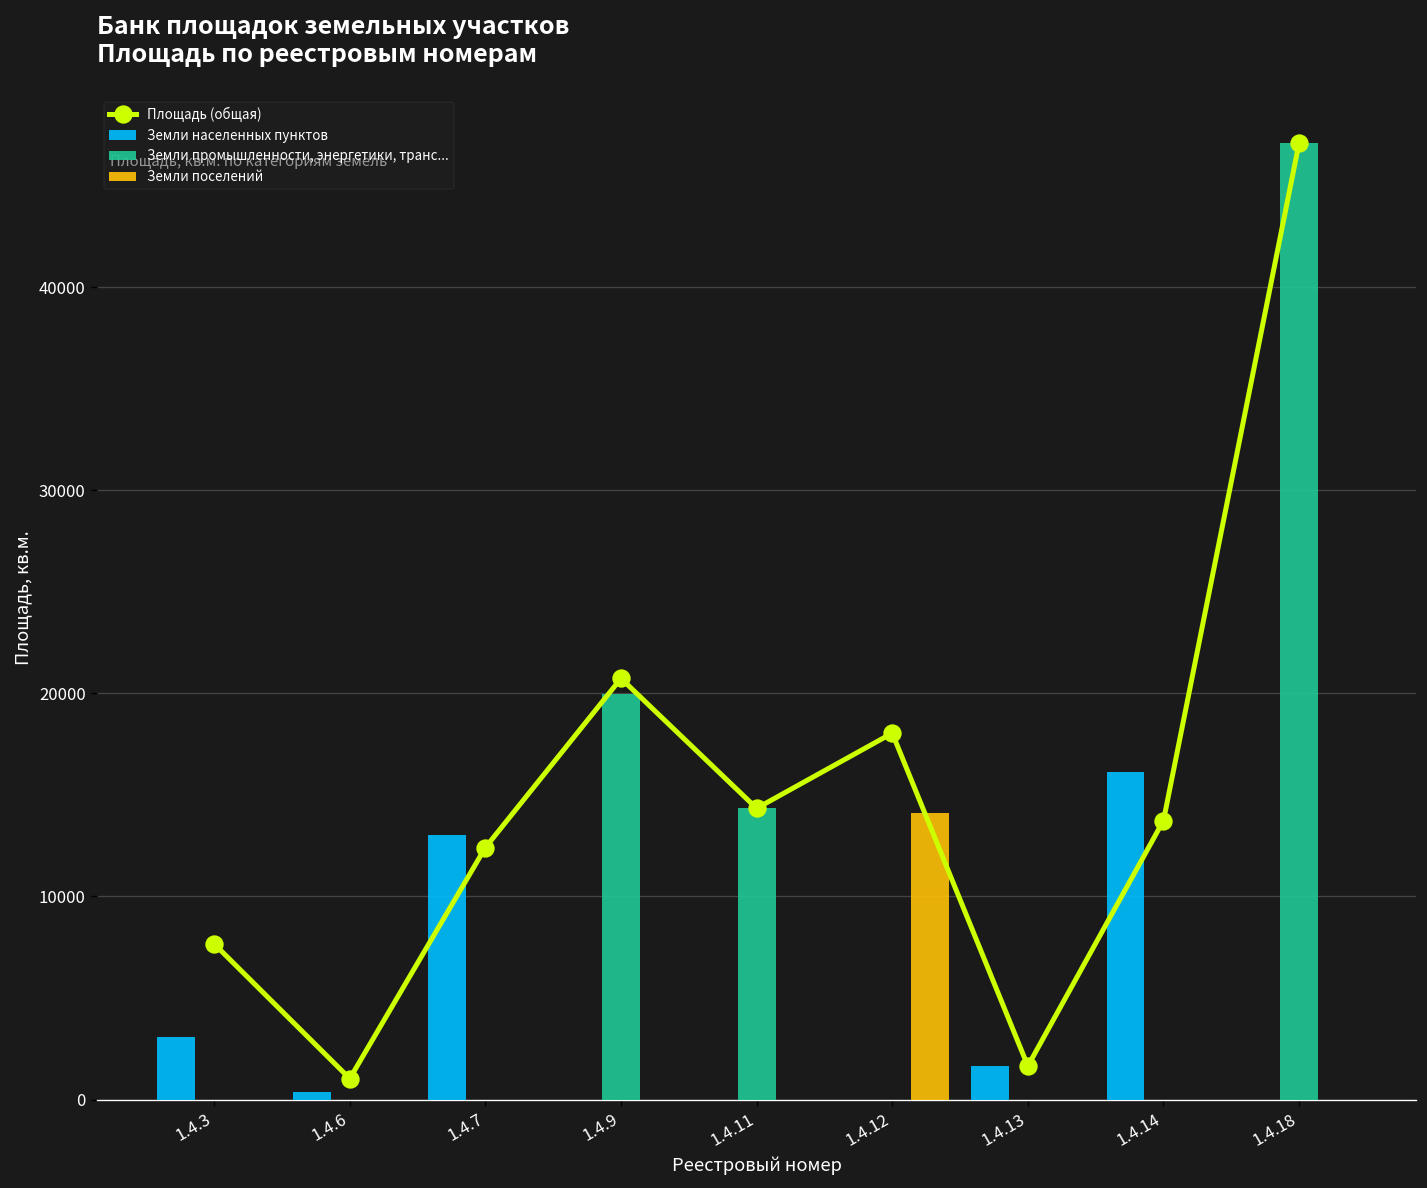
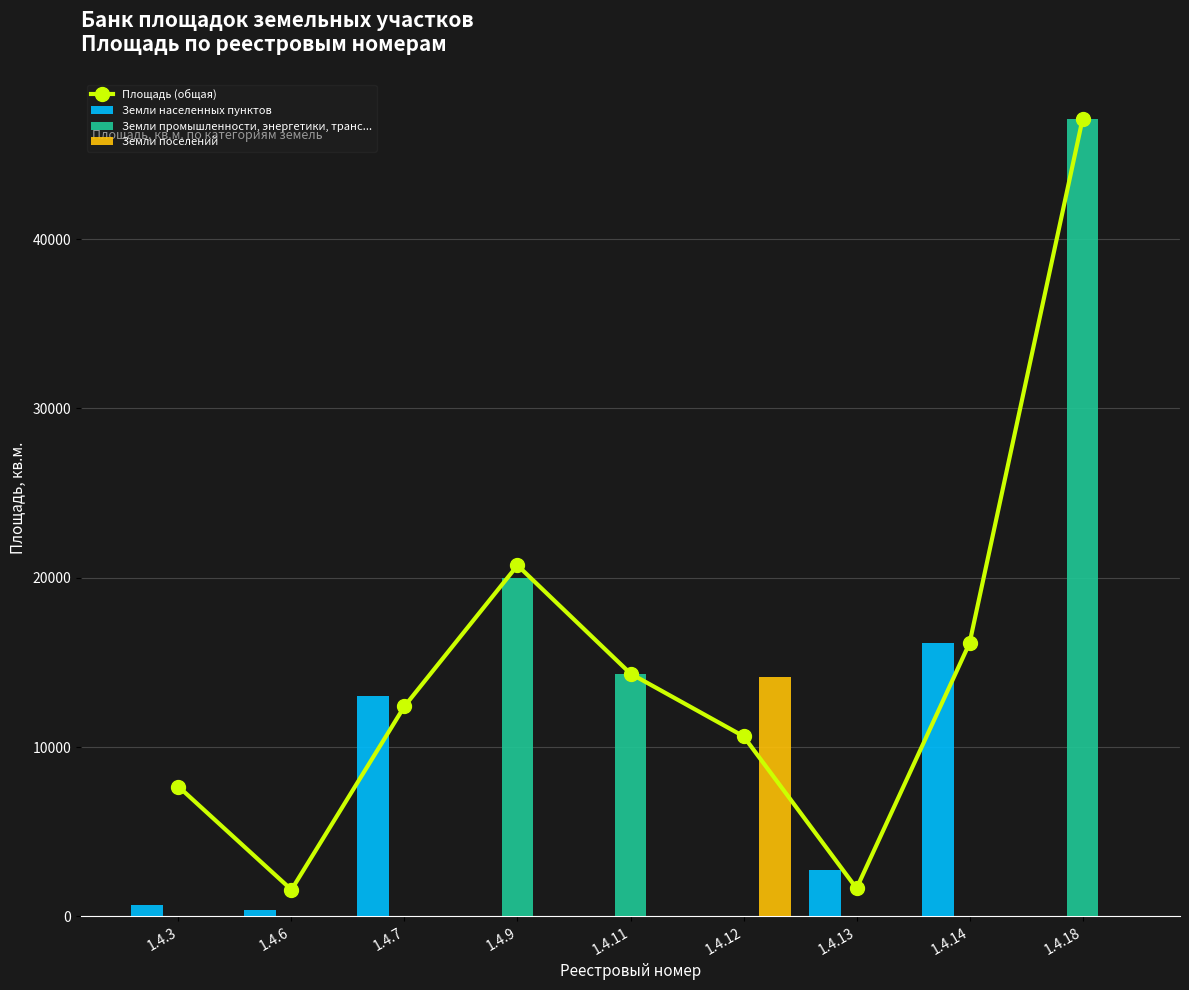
Земли населенных пунктов, 1.4.3: 3100 -> 700
Площадь (общая), 1.4.6: 1000 -> 1600
Площадь (общая), 1.4.12: 18000 -> 10600
Земли населенных пунктов, 1.4.13: 1600 -> 2700
Площадь (общая), 1.4.14: 13700 -> 16100
